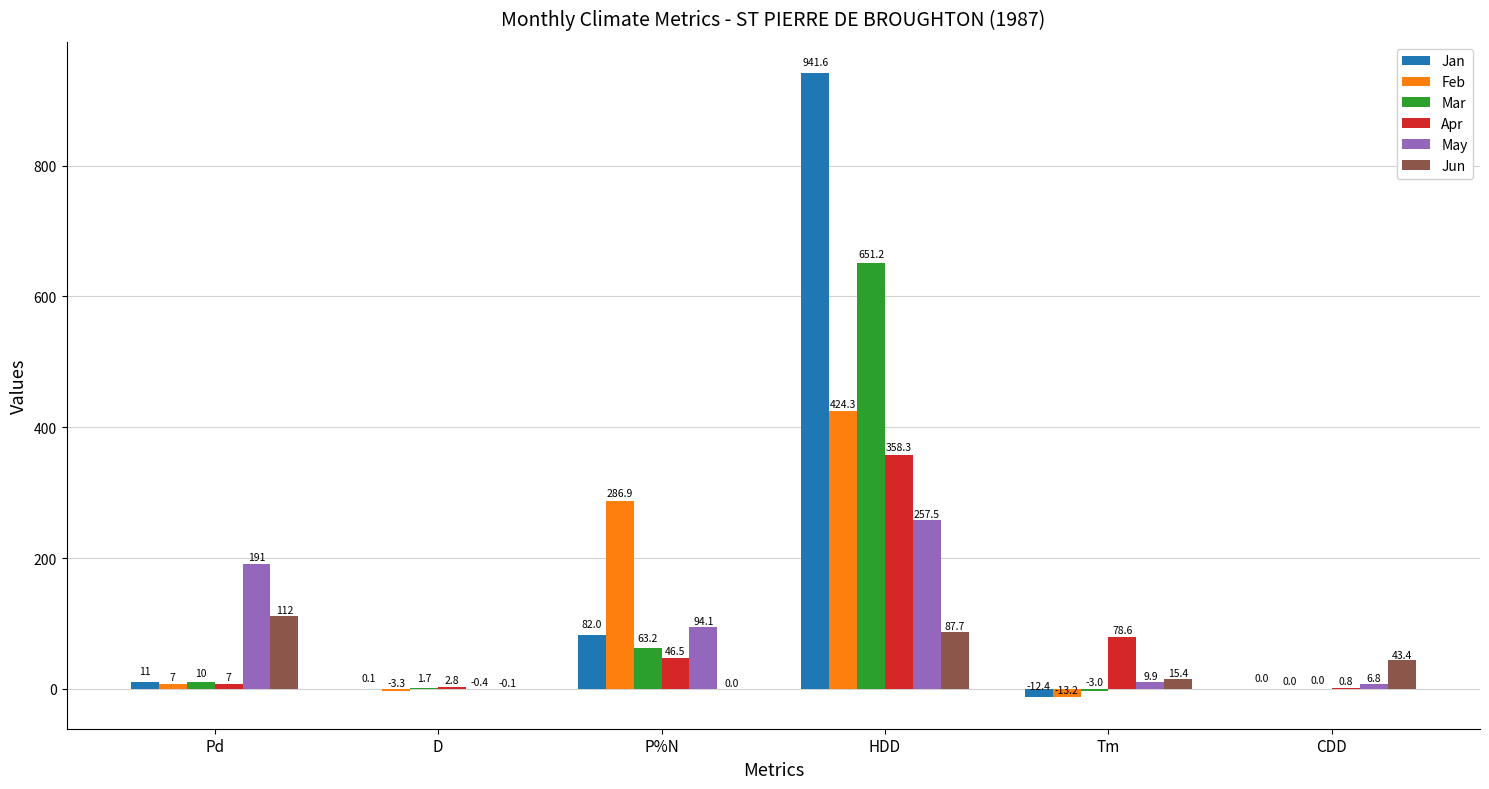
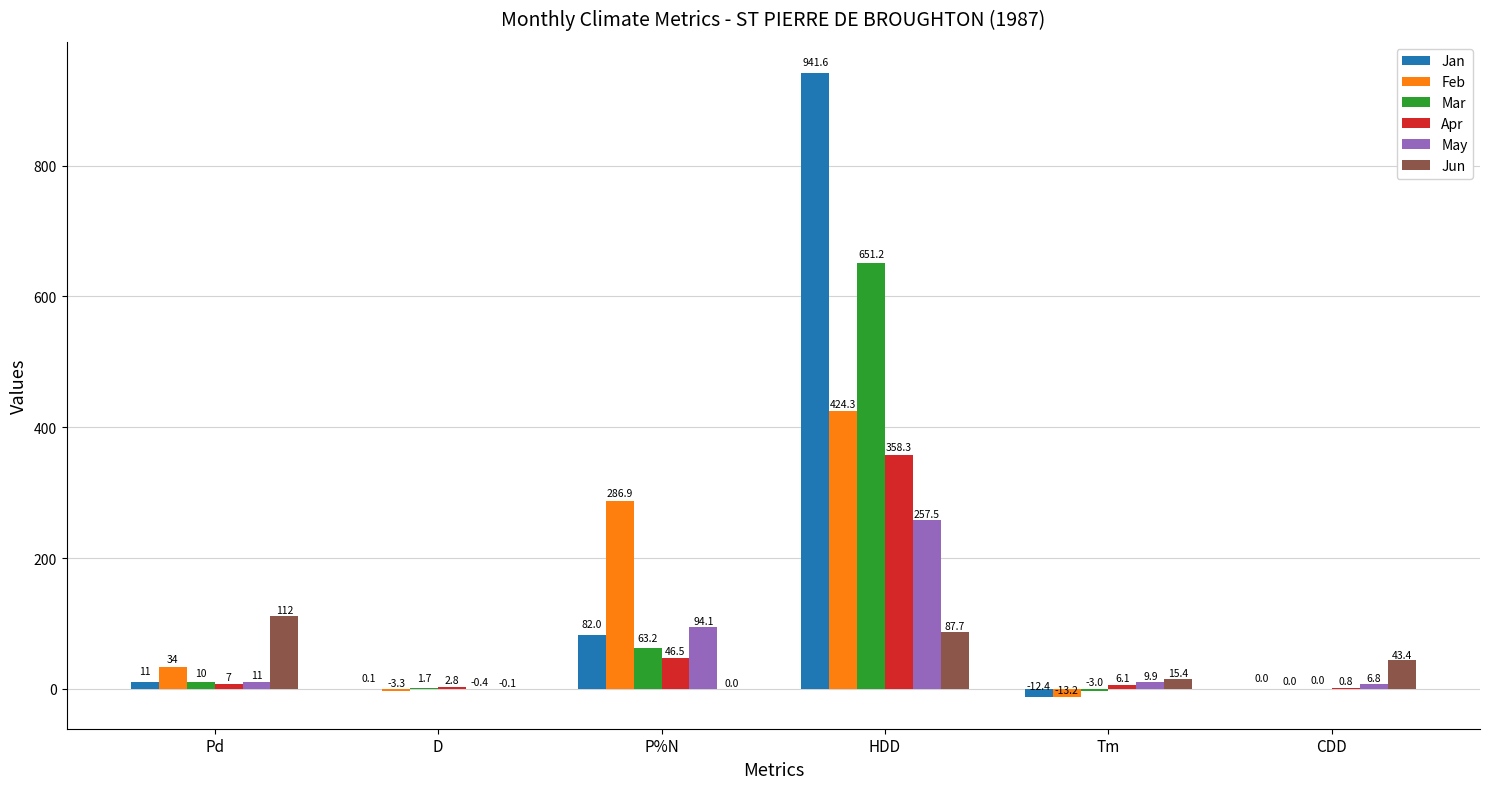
Feb, Pd: 7 -> 34
May, Pd: 191 -> 11
Apr, Tm: 78.6 -> 6.1
